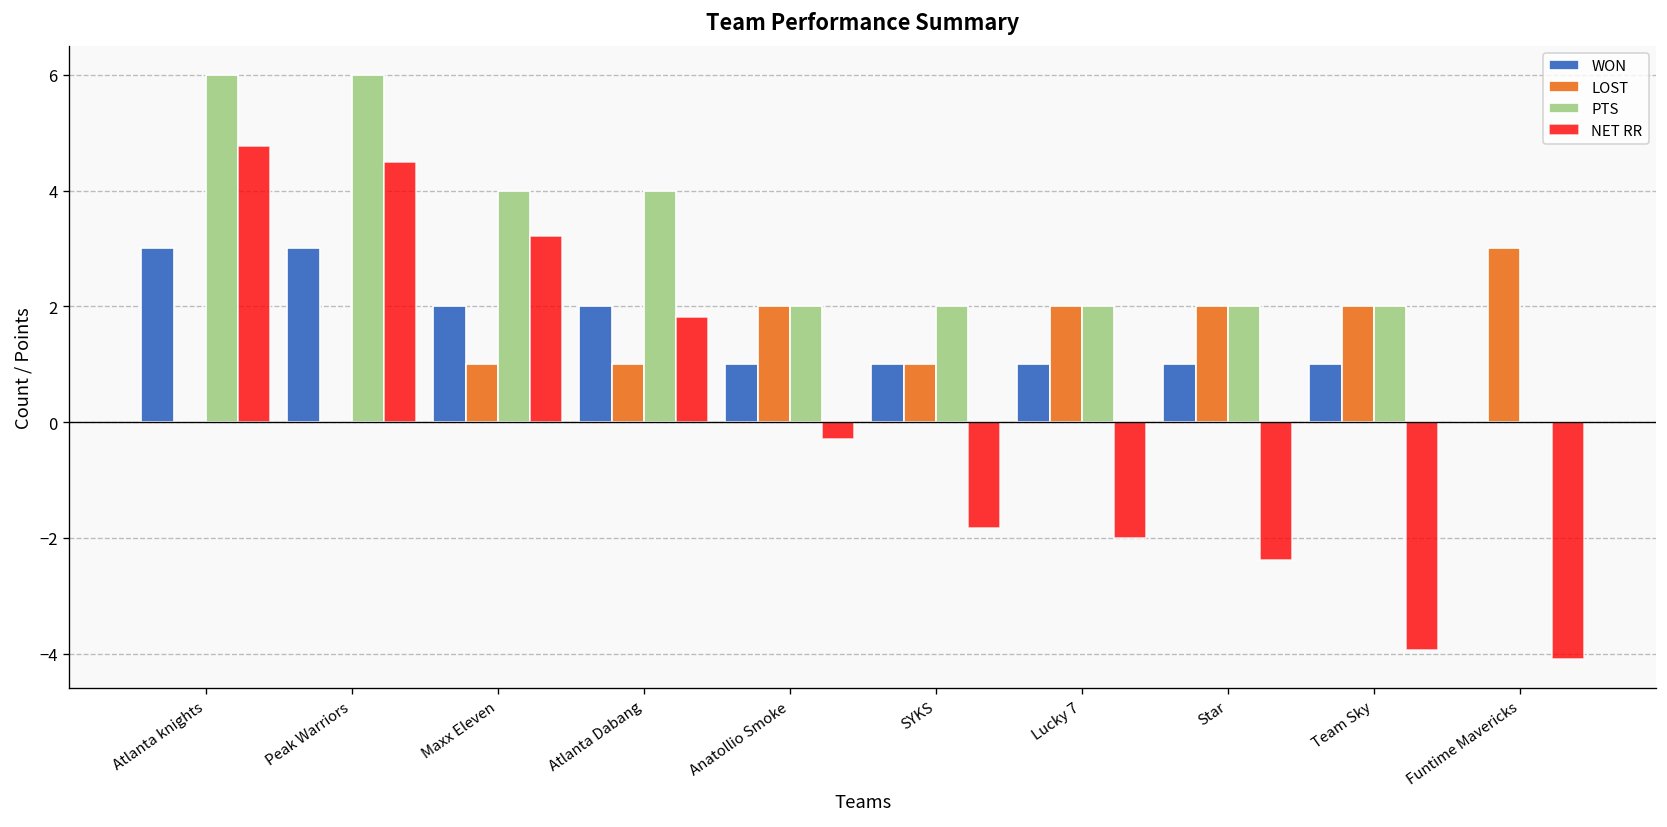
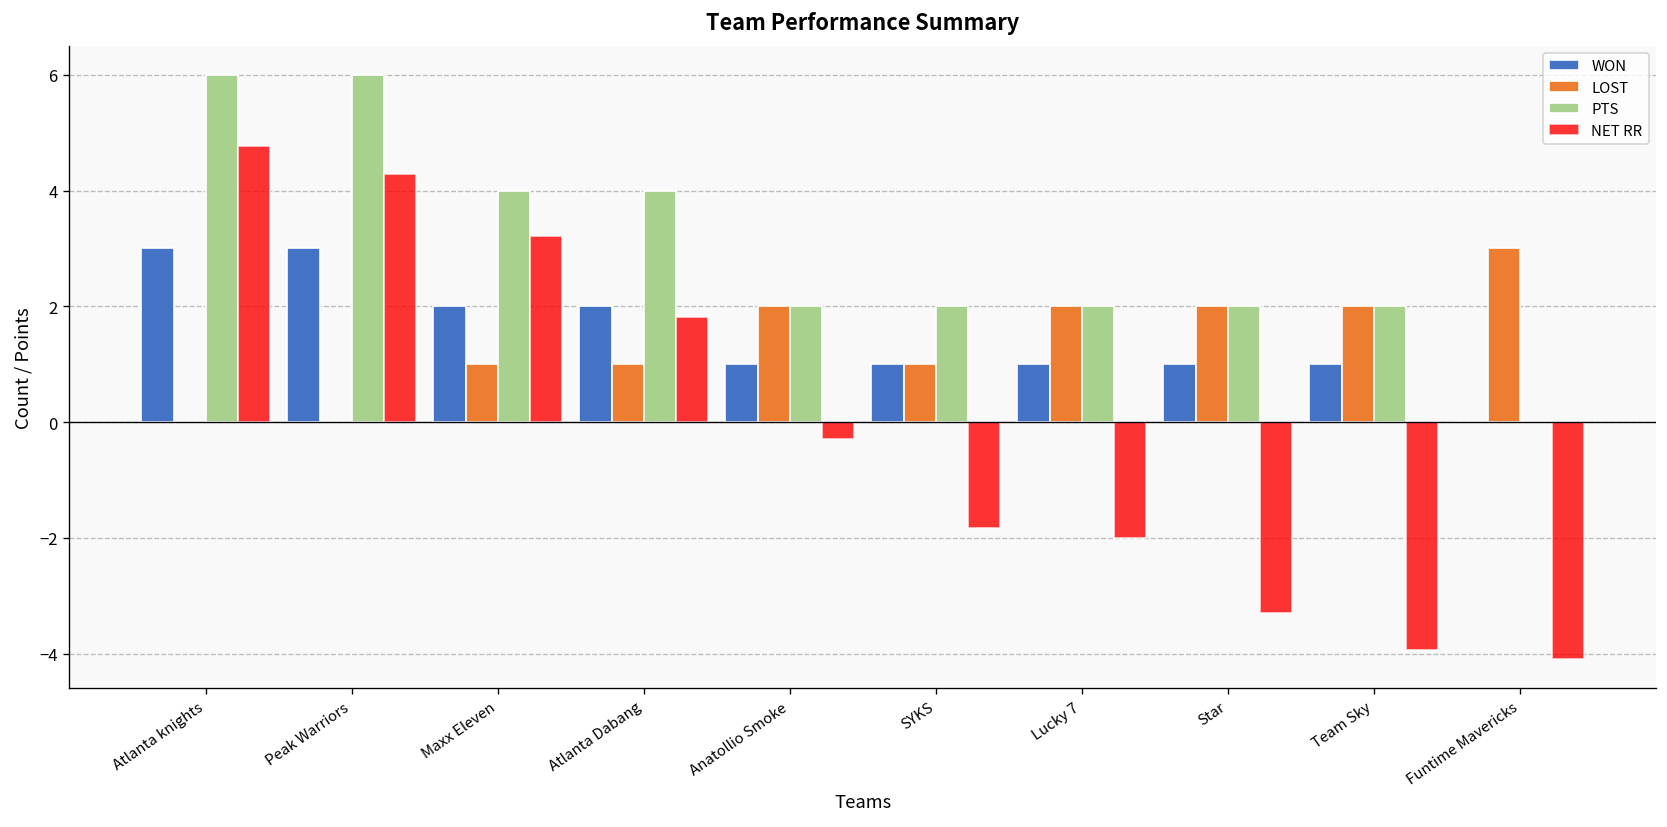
NET RR, Peak Warriors: 4.5 -> 4.3
NET RR, Star: -2.4 -> -3.3
